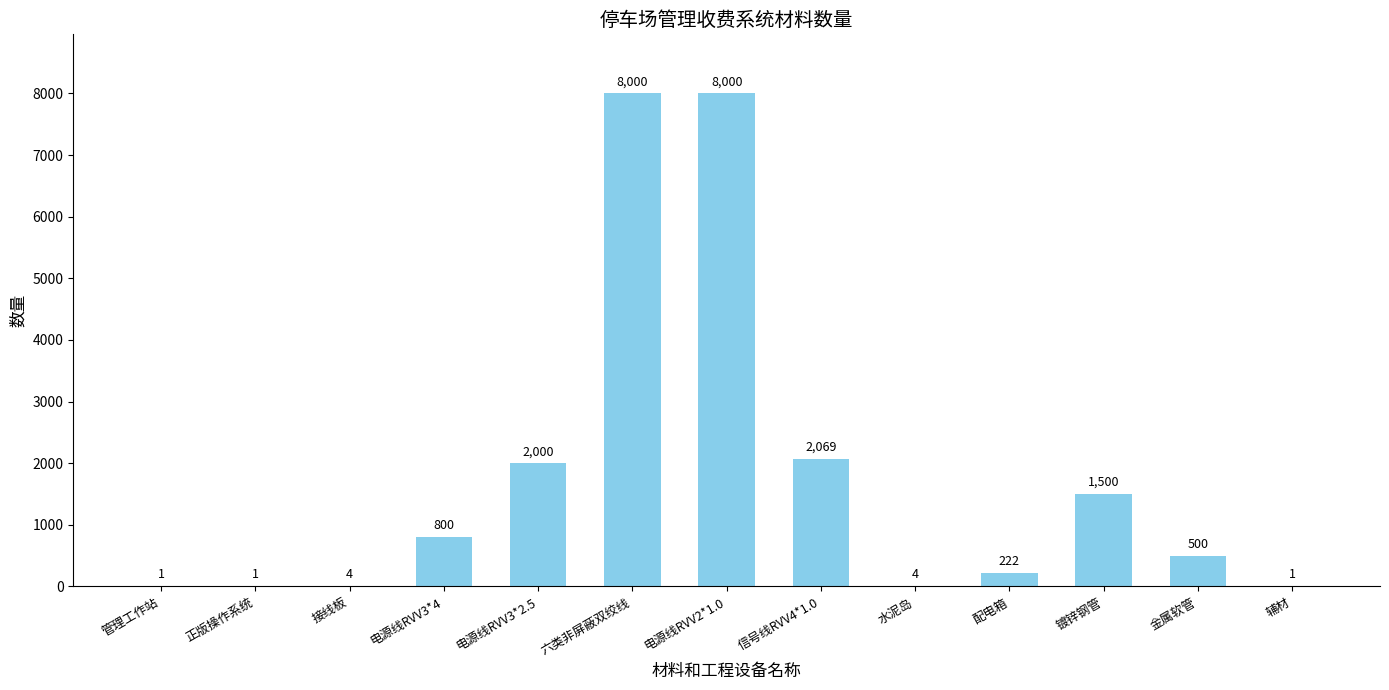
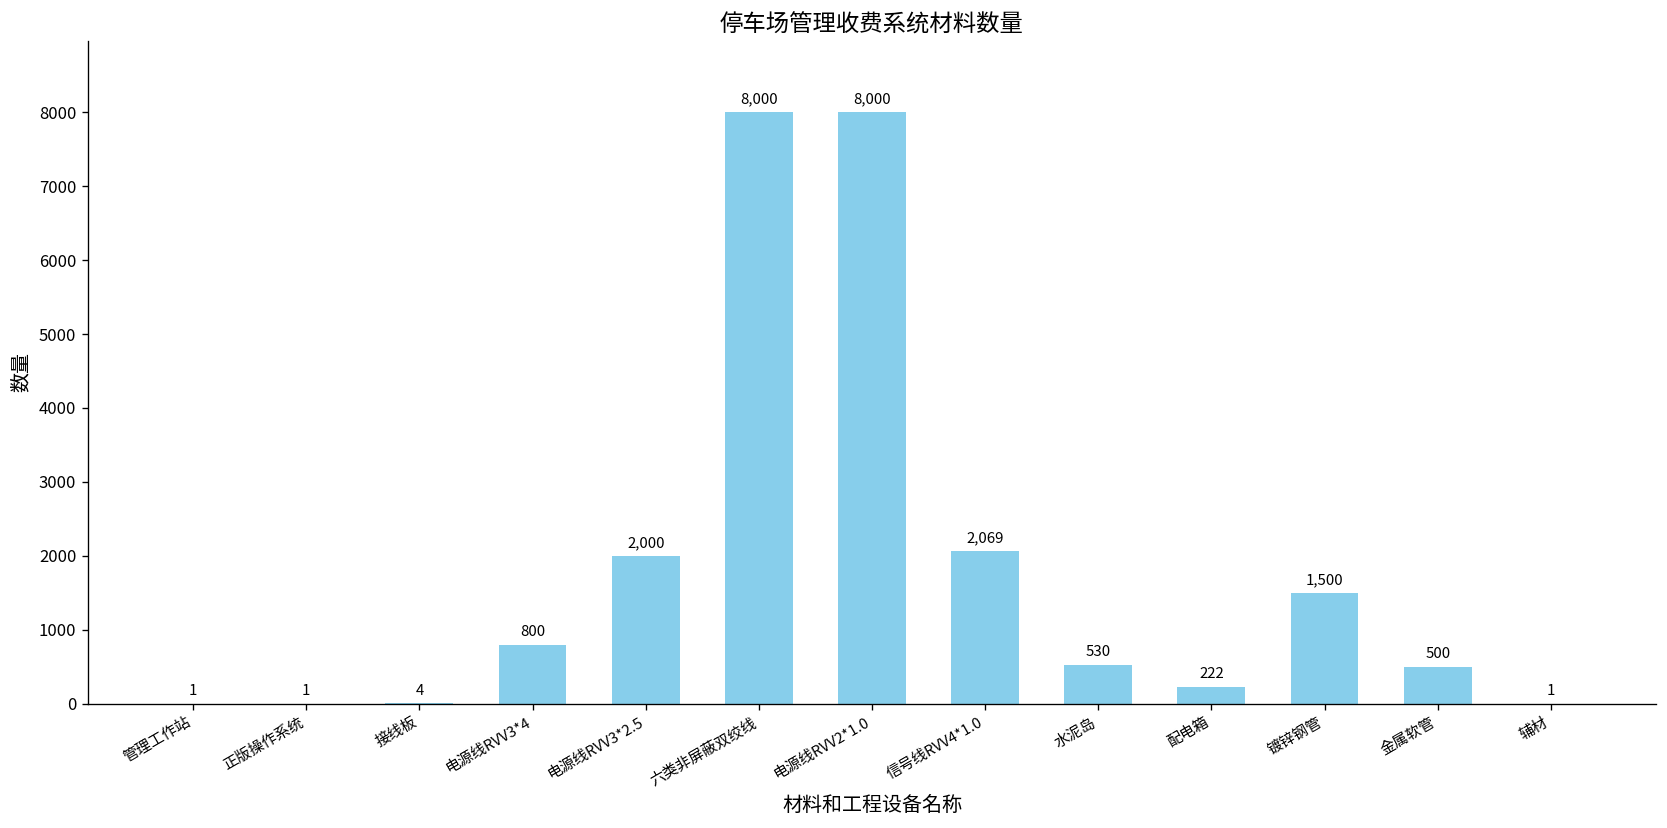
水泥岛: 4 -> 530
